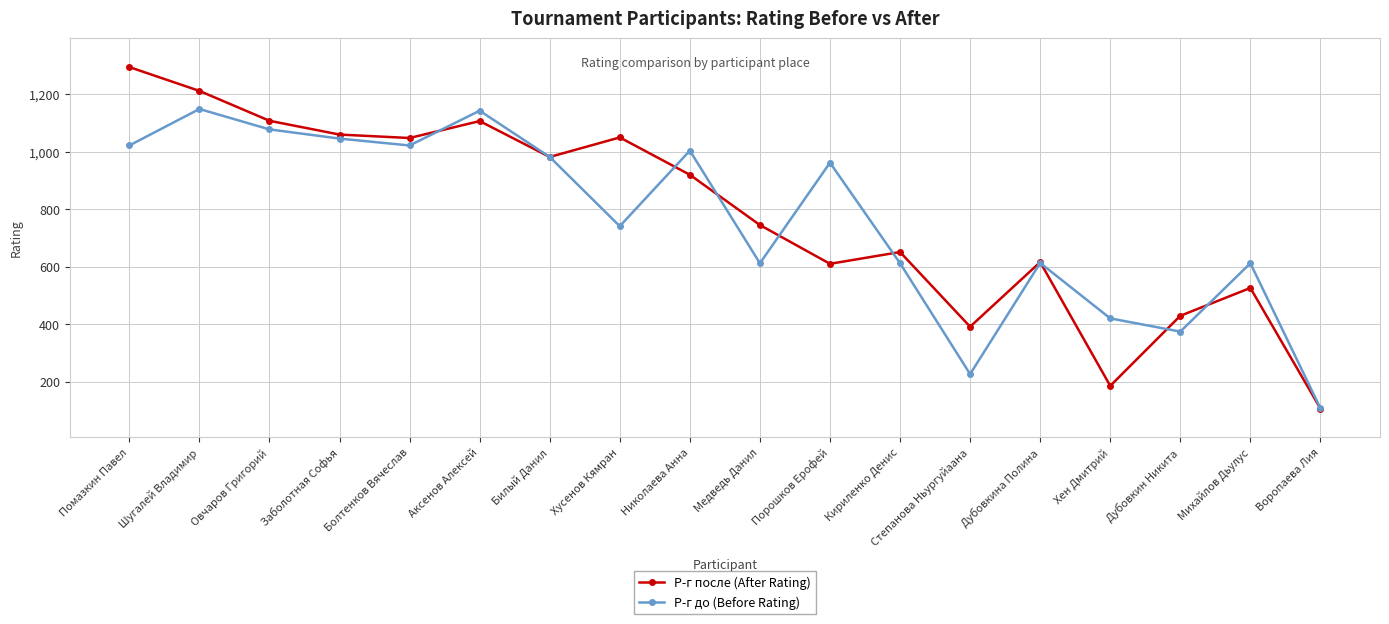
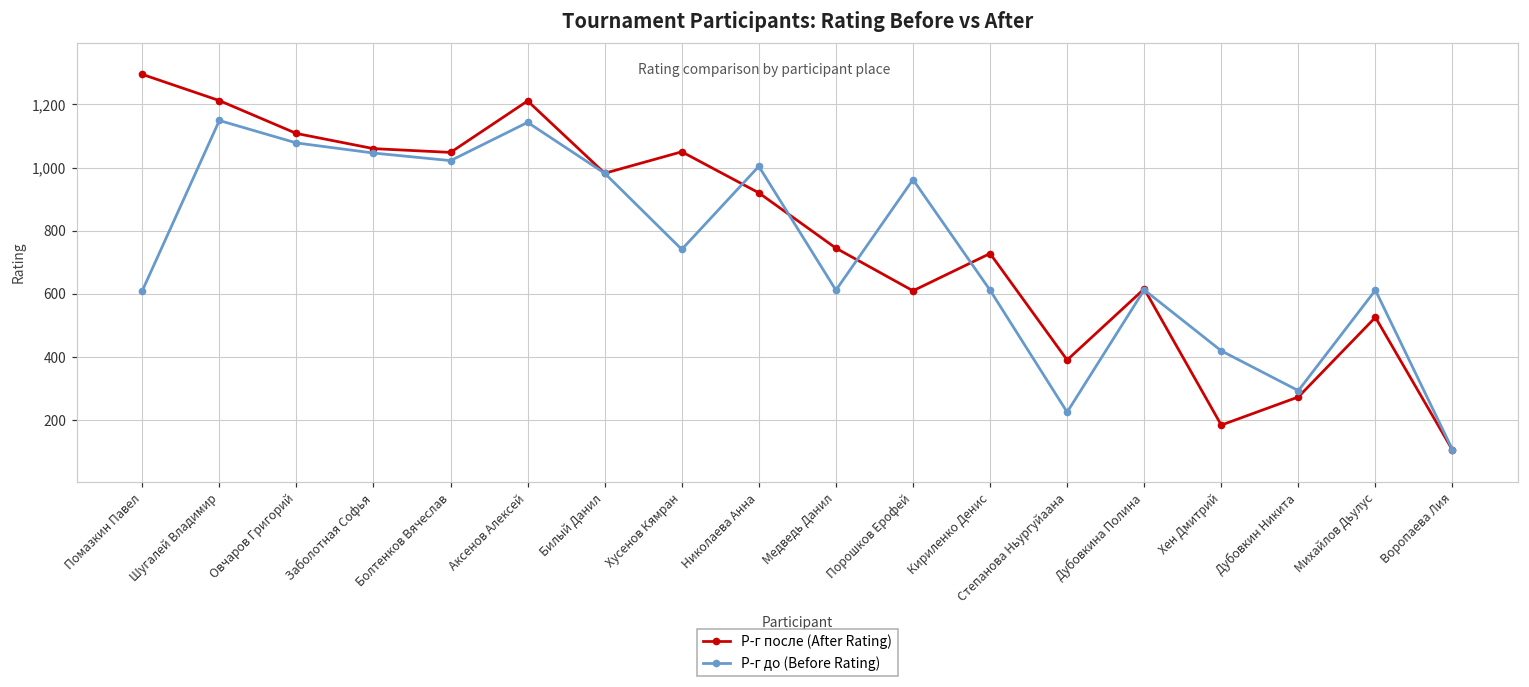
Р-г до (Before Rating), Помазкин Павел: 1,020 -> 610
Р-г после (After Rating), Аксенов Алексей: 1,110 -> 1,210
Р-г после (After Rating), Кириленко Денис: 650 -> 730
Р-г после (After Rating), Дубовкин Никита: 430 -> 270
Р-г до (Before Rating), Дубовкин Никита: 370 -> 290
